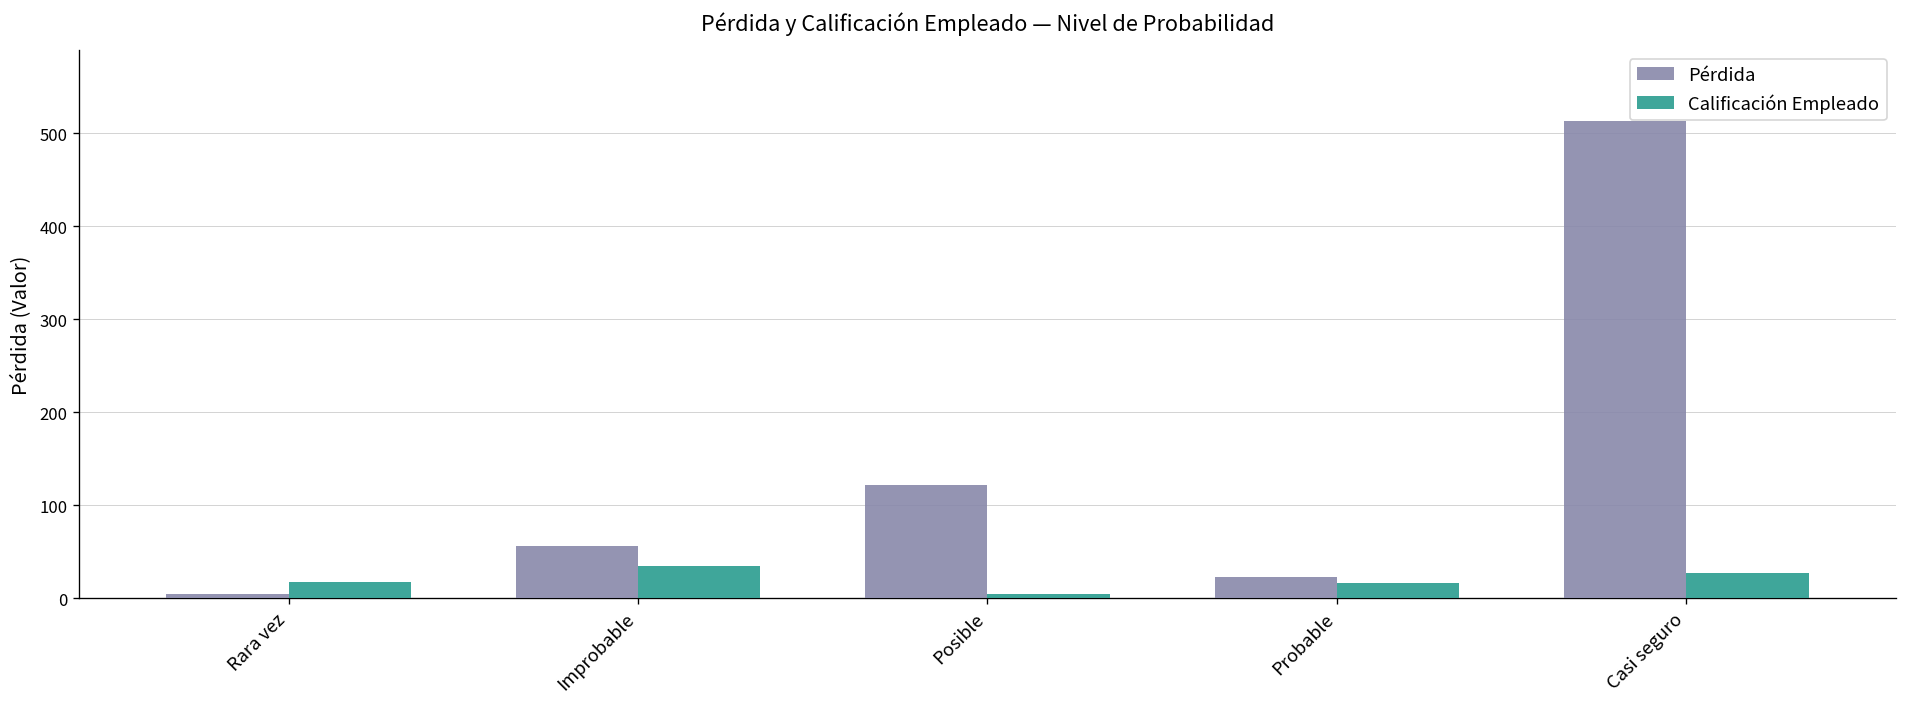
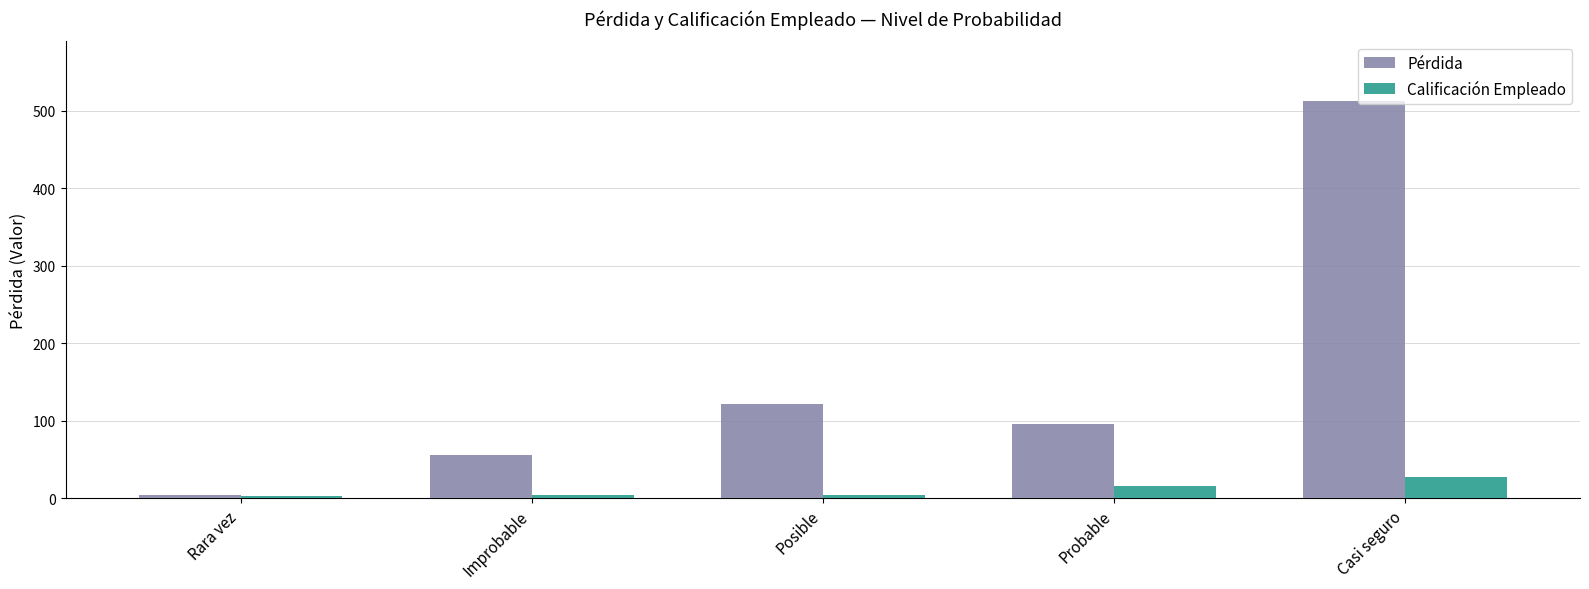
Calificación Empleado, Rara vez: 20 -> 0
Calificación Empleado, Improbable: 40 -> 0
Pérdida, Probable: 20 -> 100
